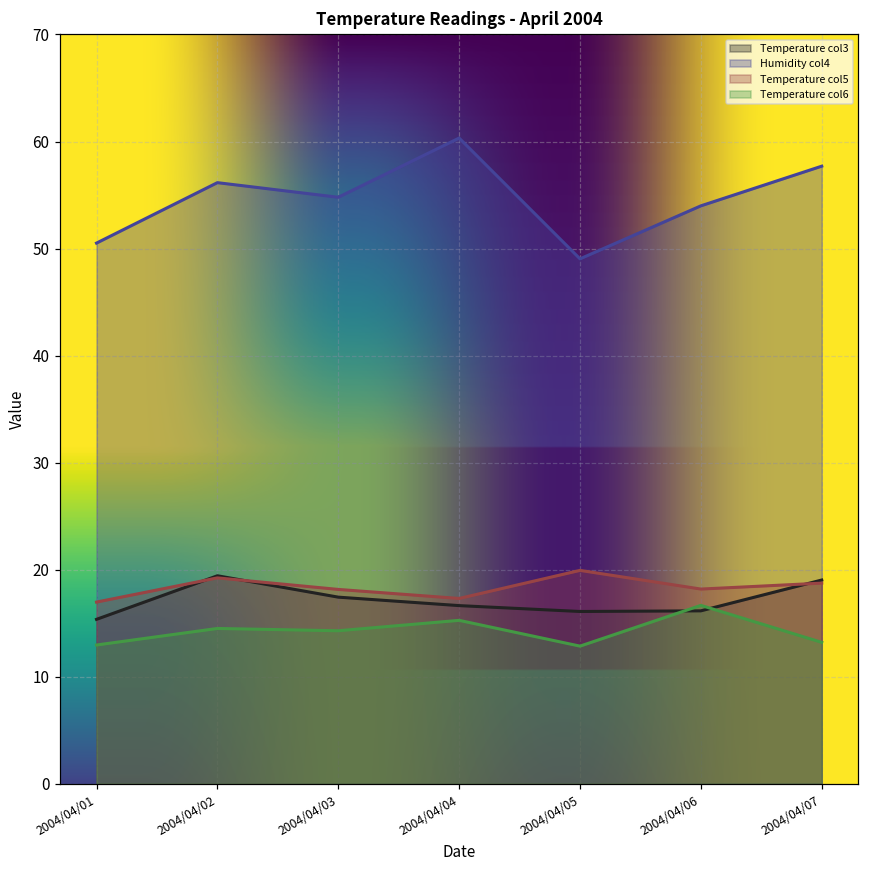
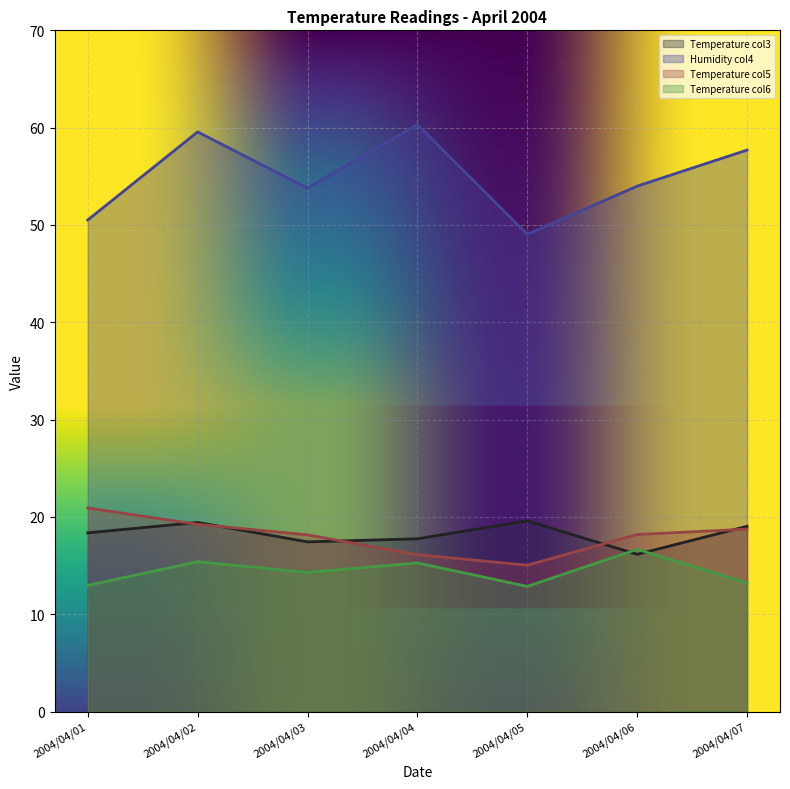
Temperature col3, 2004/04/01: 15 -> 18
Temperature col5, 2004/04/01: 17 -> 21
Humidity col4, 2004/04/02: 56 -> 60
Temperature col6, 2004/04/02: 14.5 -> 15.4
Humidity col4, 2004/04/03: 55 -> 54
Temperature col3, 2004/04/04: 17 -> 18
Temperature col5, 2004/04/04: 17 -> 16
Temperature col3, 2004/04/05: 16 -> 20
Temperature col5, 2004/04/05: 20 -> 15
